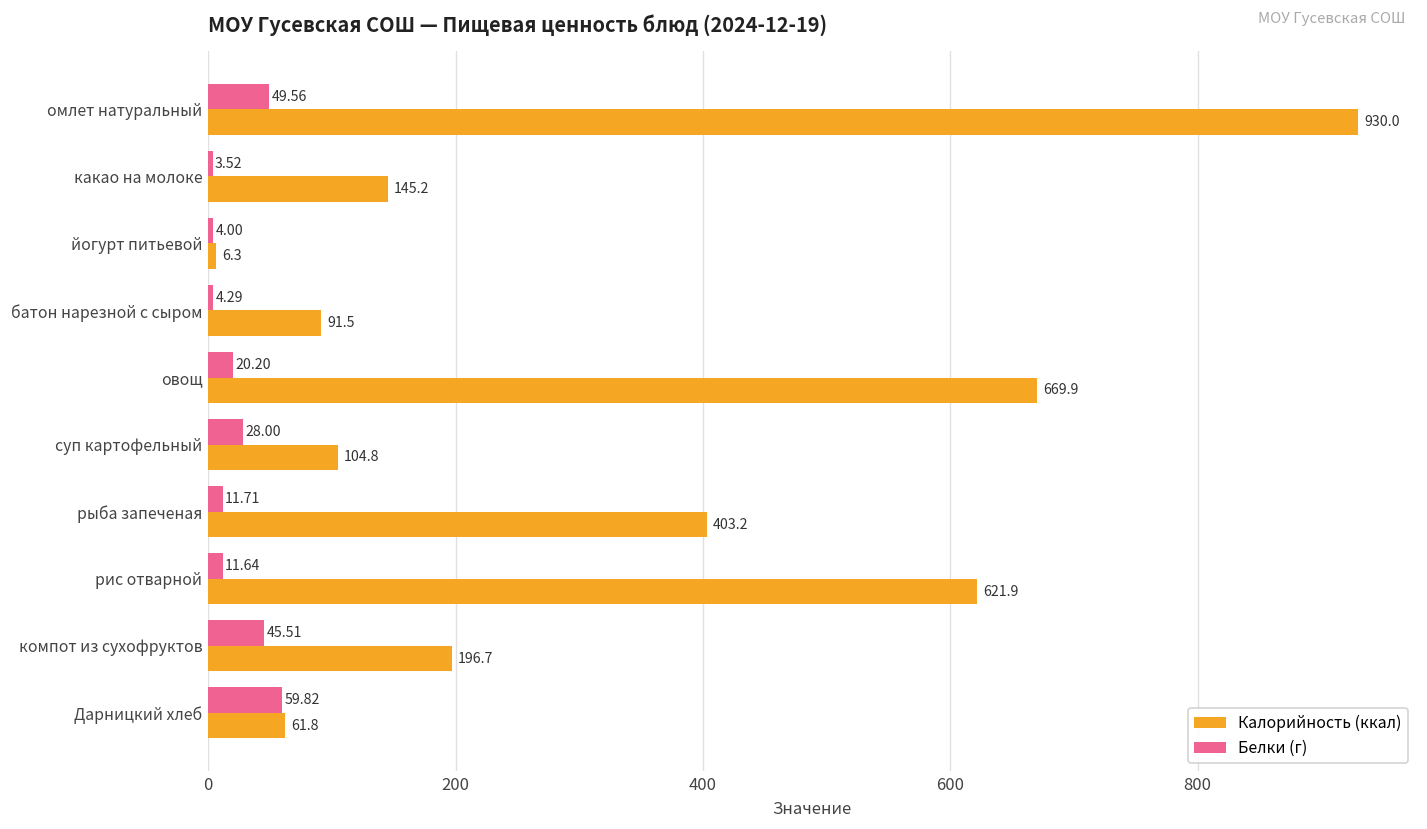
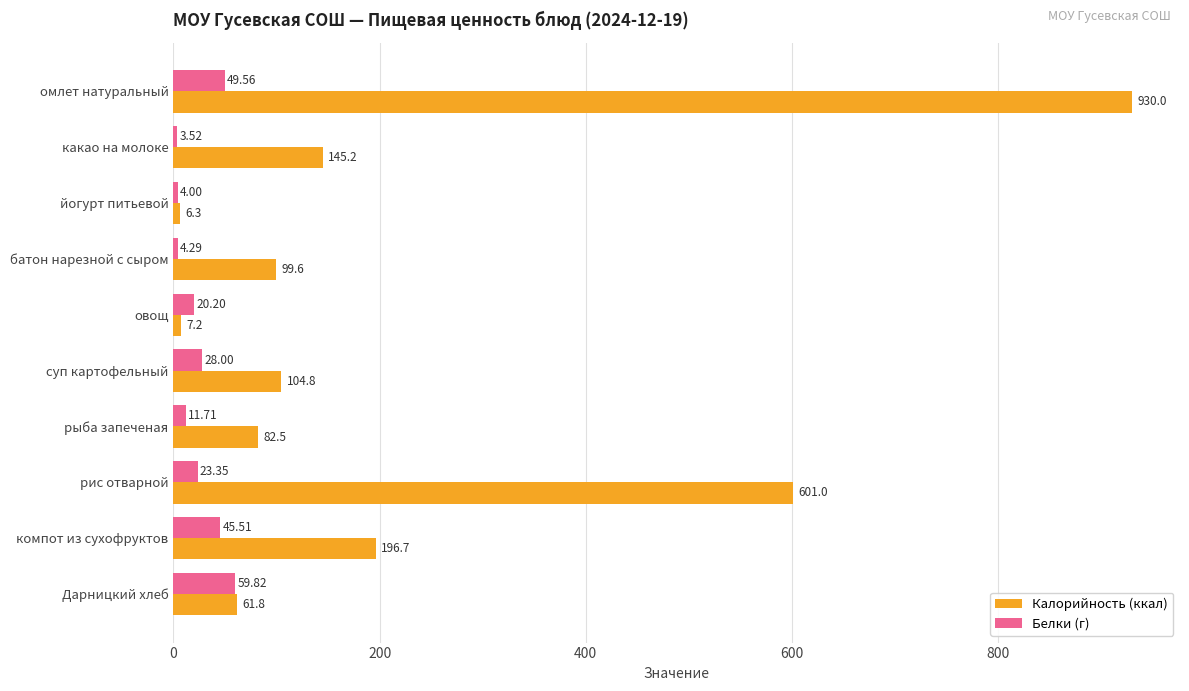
Калорийность (ккал), батон нарезной с сыром: 91.5 -> 99.6
Калорийность (ккал), овощ: 669.9 -> 7.2
Калорийность (ккал), рыба запеченая: 403.2 -> 82.5
Белки (г), рис отварной: 11.64 -> 23.35
Калорийность (ккал), рис отварной: 621.9 -> 601.0
